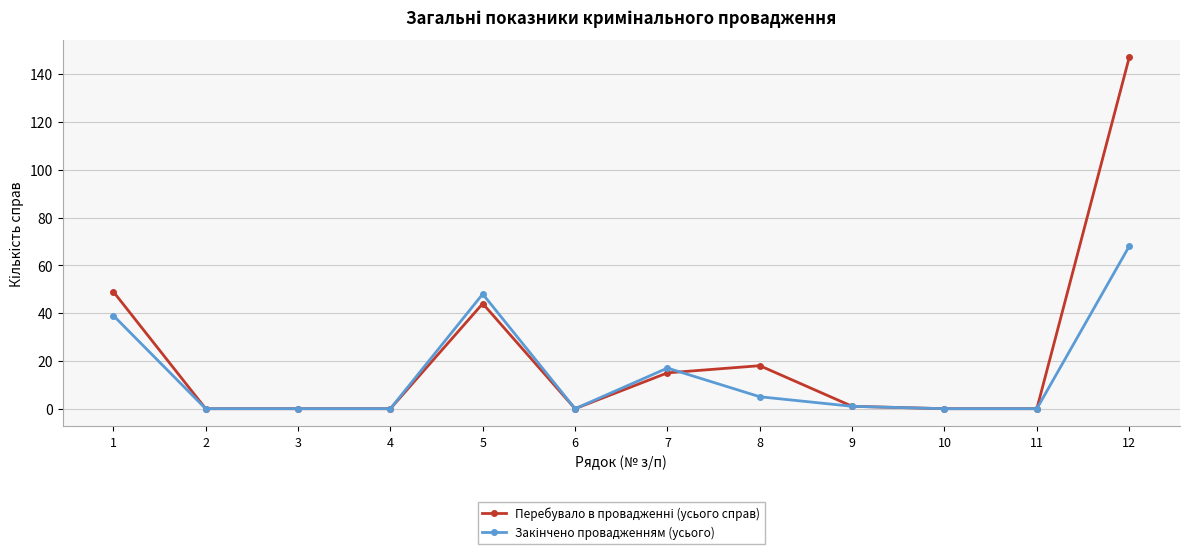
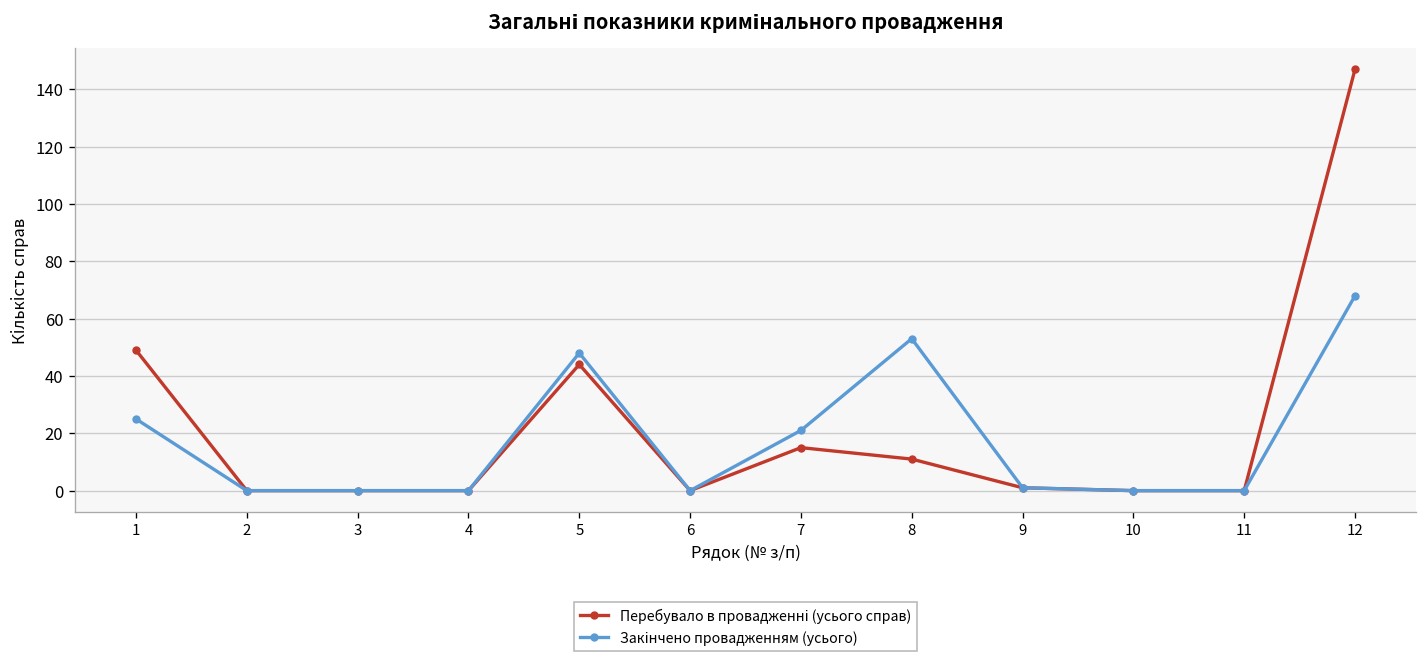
Закінчено провадженням (усього), 1: 39 -> 25
Закінчено провадженням (усього), 7: 17 -> 21
Перебувало в провадженні (усього справ), 8: 18 -> 11
Закінчено провадженням (усього), 8: 5 -> 53
